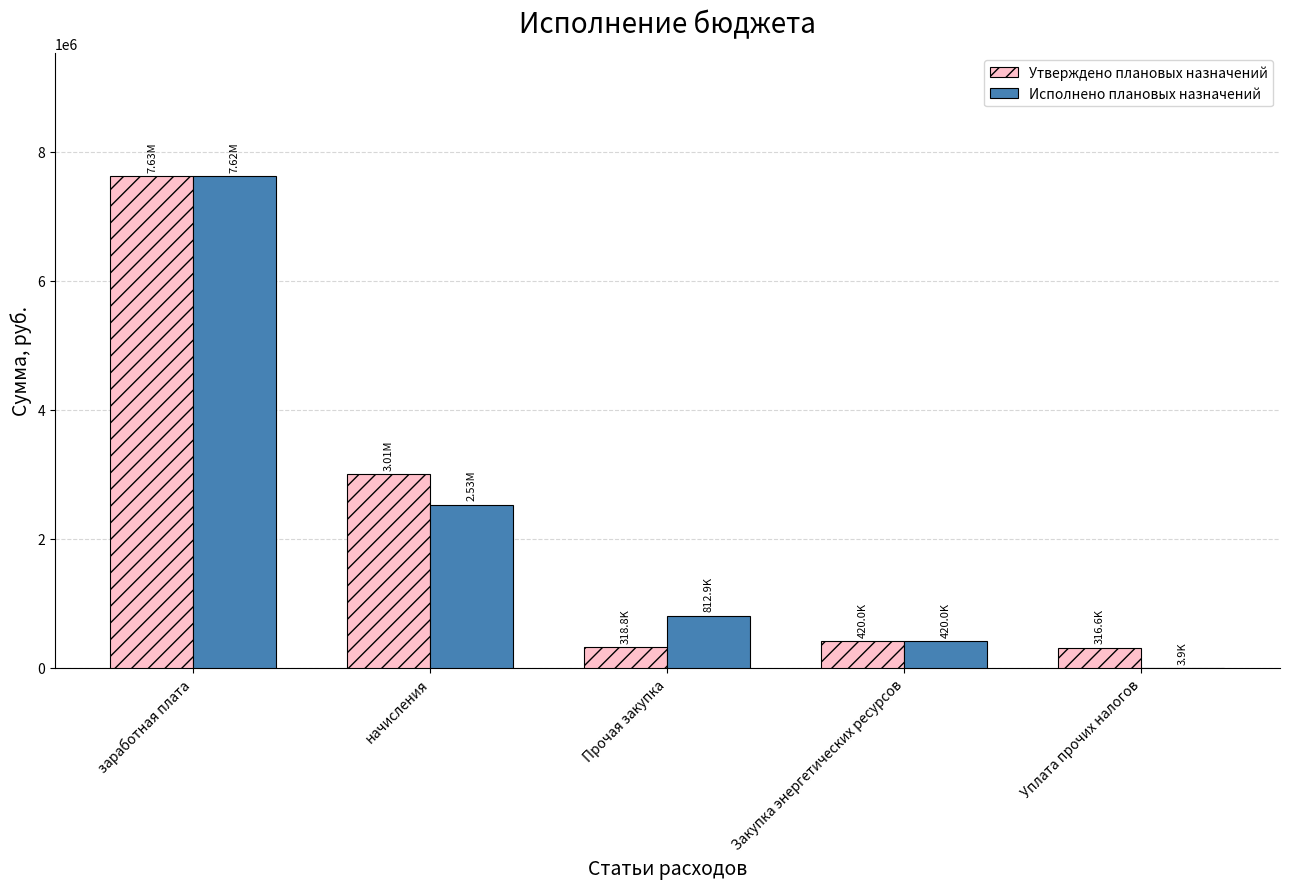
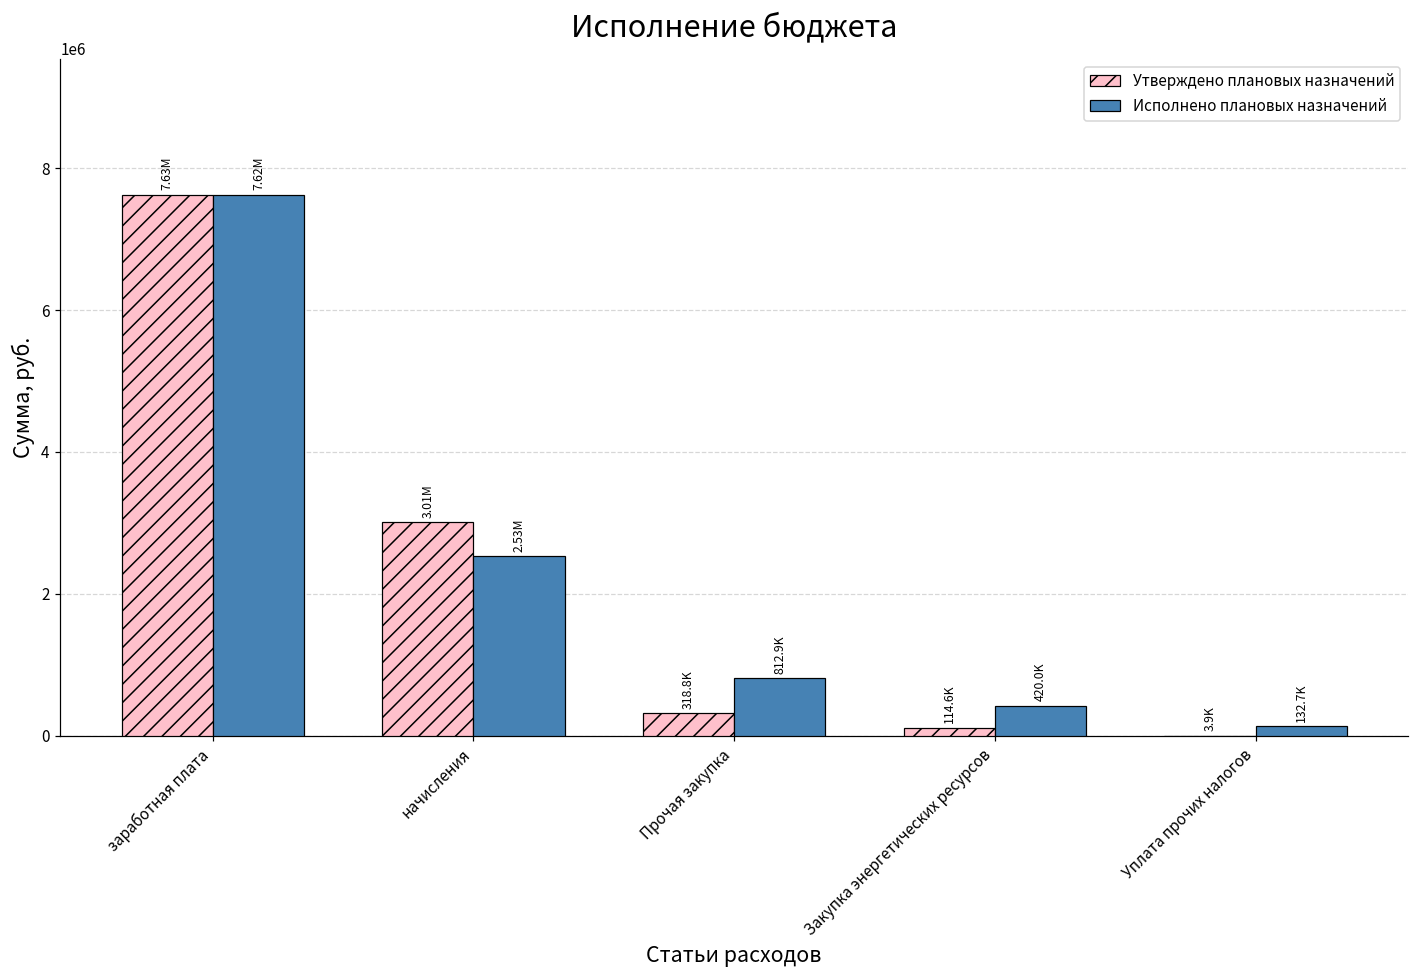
Утверждено плановых назначений, Закупка энергетических ресурсов: 420.0K -> 114.6K
Утверждено плановых назначений, Уплата прочих налогов: 316.6K -> 3.9K
Исполнено плановых назначений, Уплата прочих налогов: 3.9K -> 132.7K
